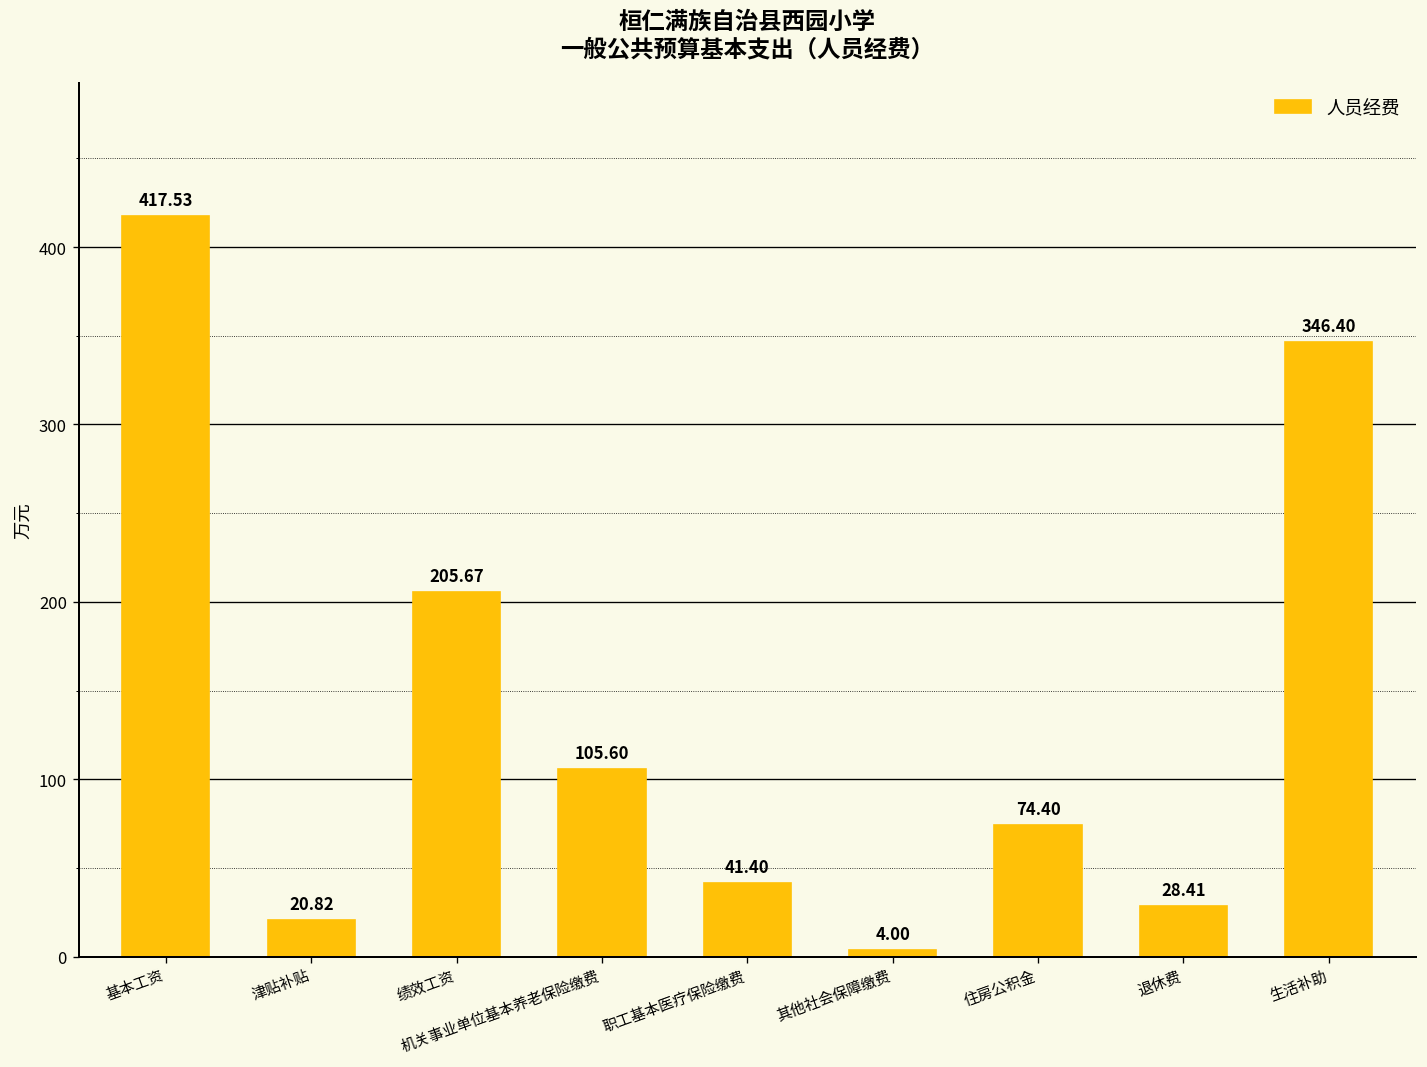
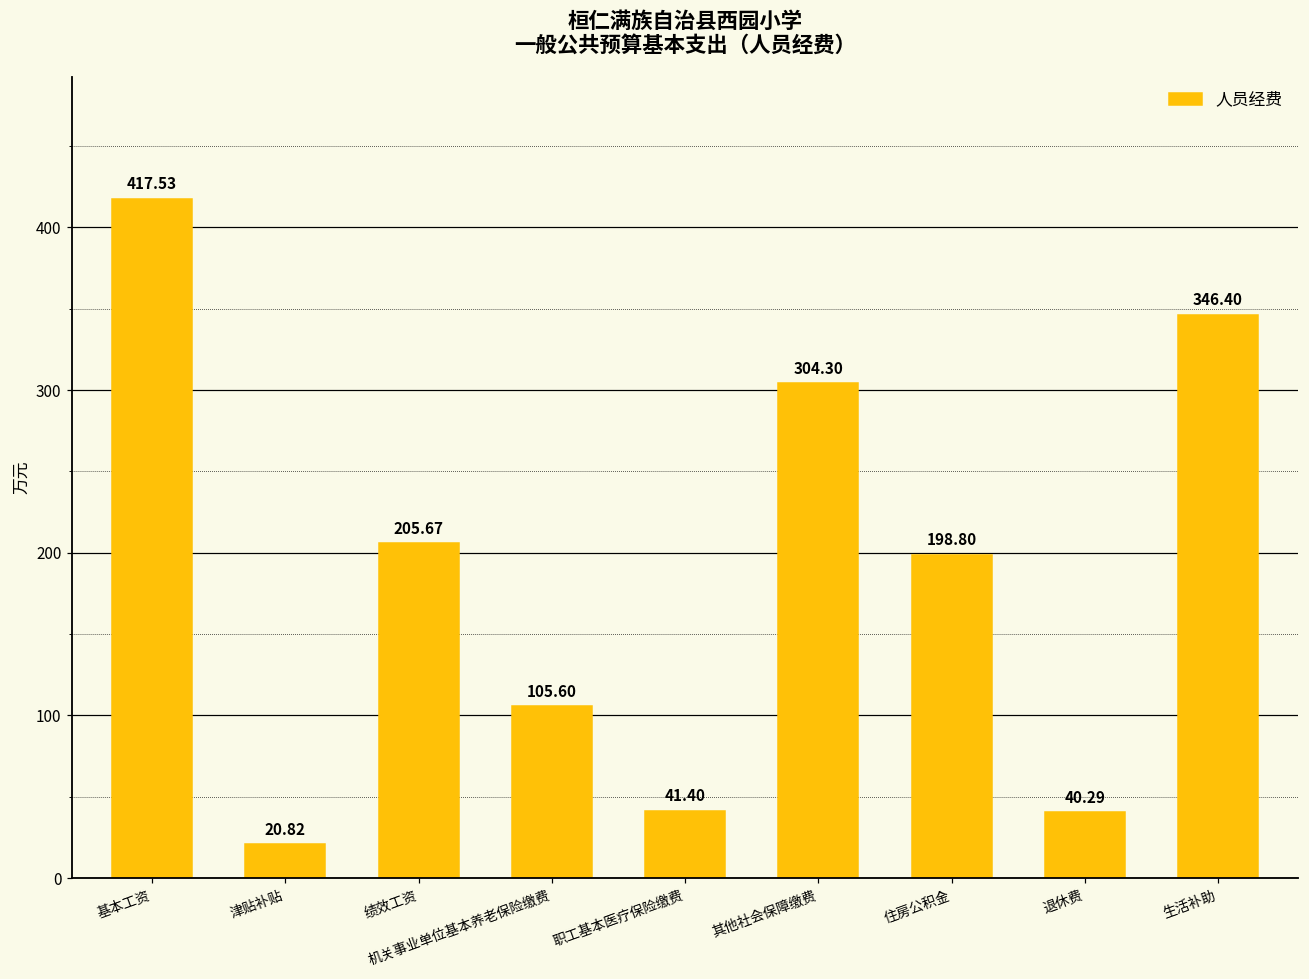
其他社会保障缴费: 4.00 -> 304.30
住房公积金: 74.40 -> 198.80
退休费: 28.41 -> 40.29
